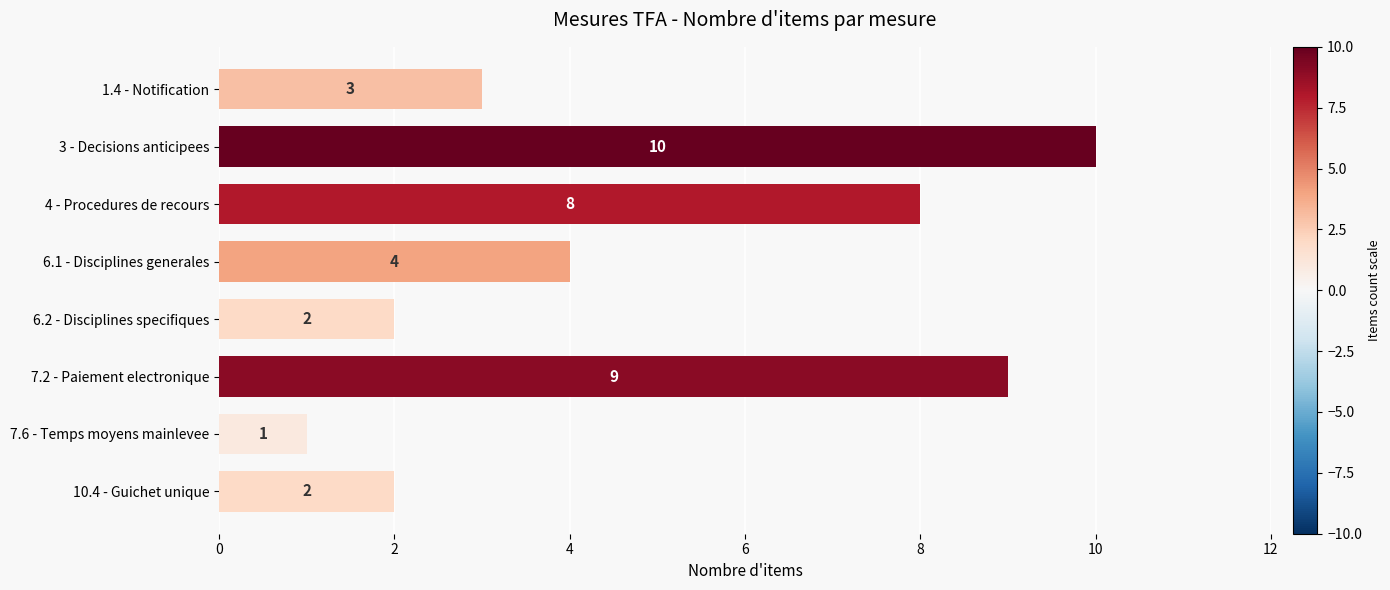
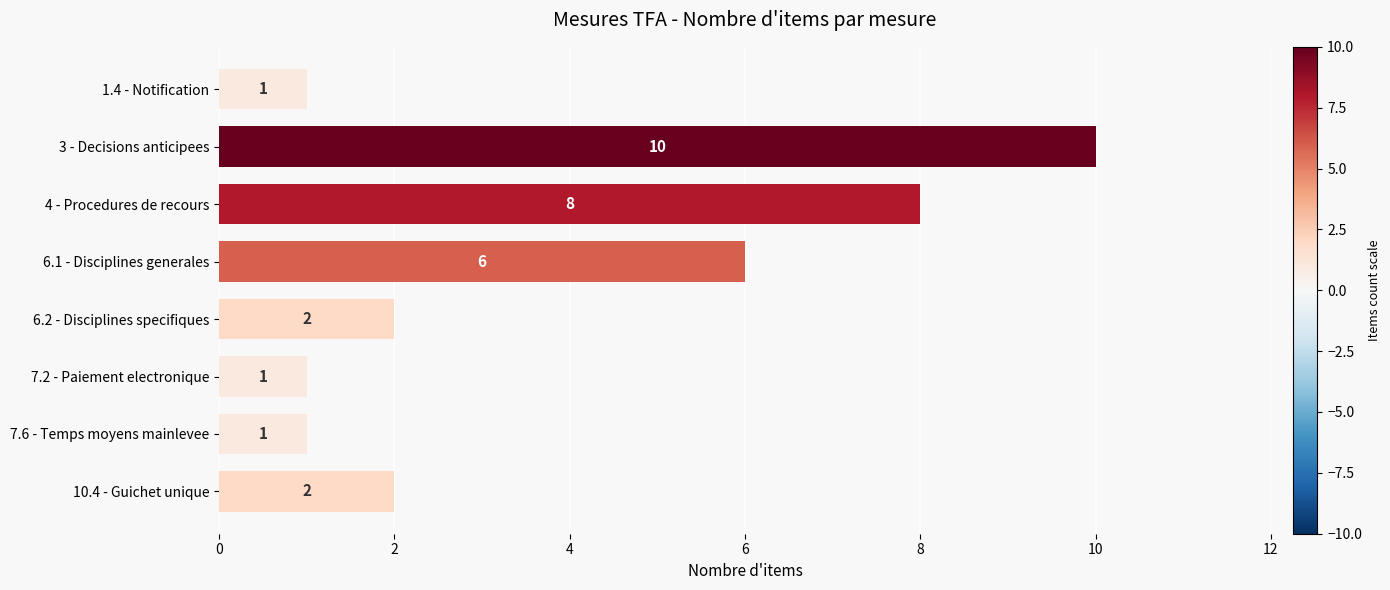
1.4 - Notification: 3 -> 1
6.1 - Disciplines generales: 4 -> 6
7.2 - Paiement electronique: 9 -> 1
